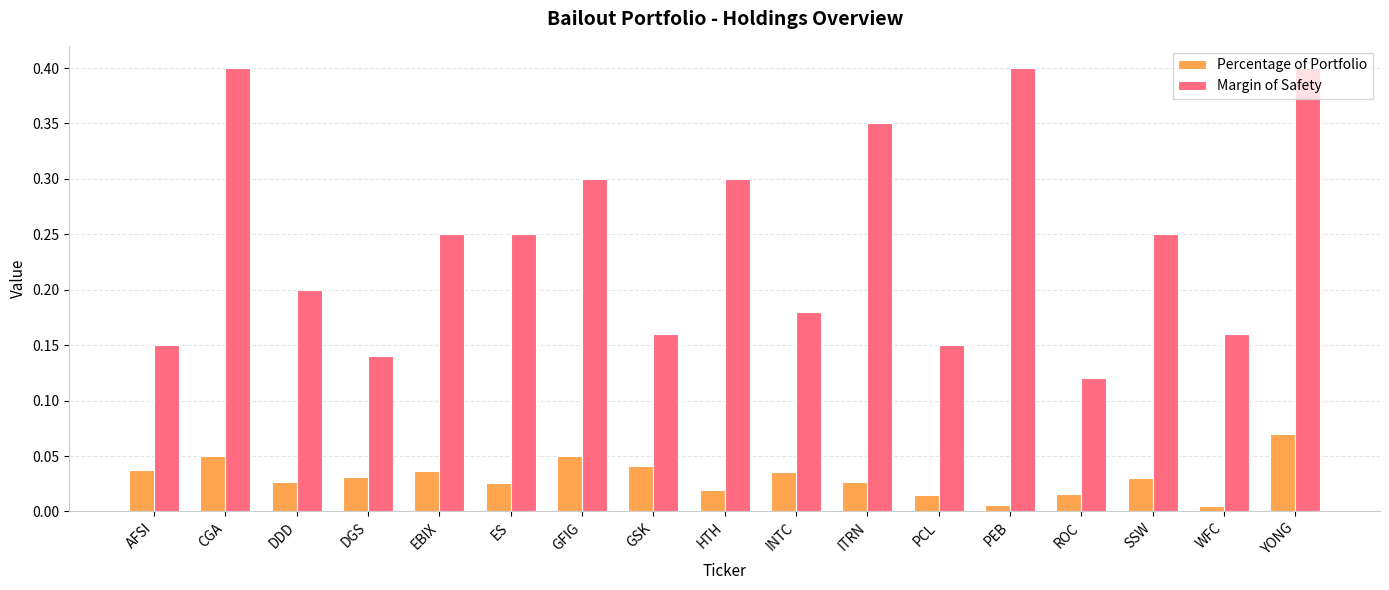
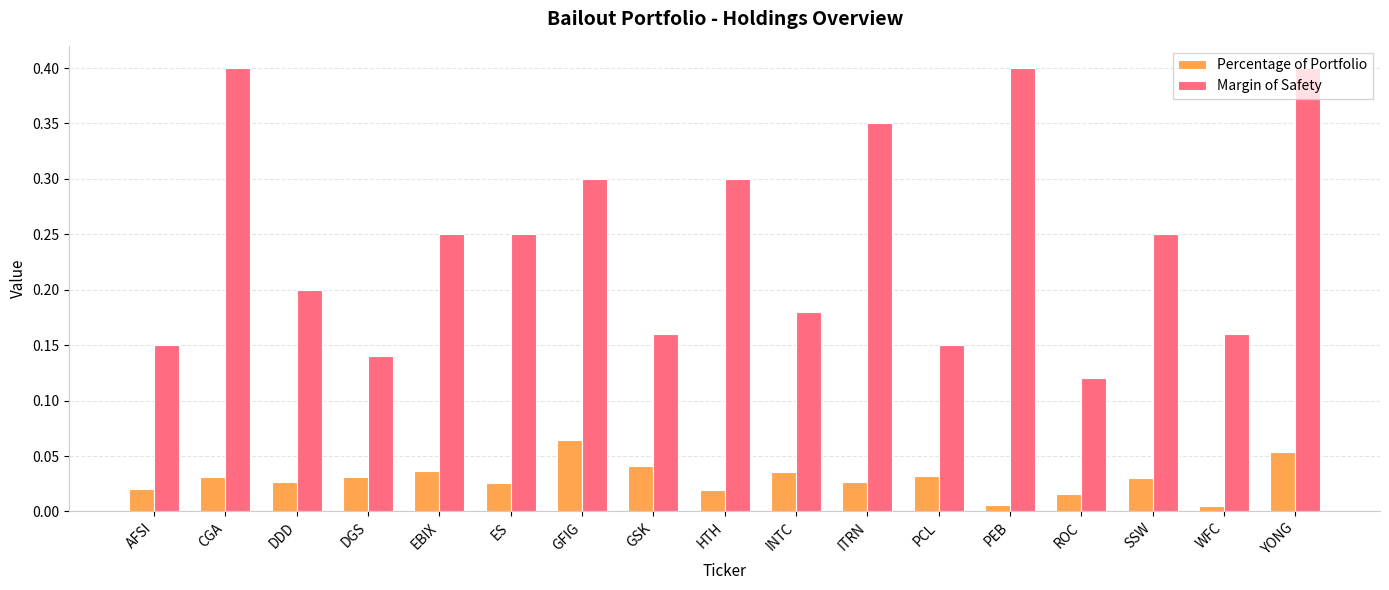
Percentage of Portfolio, AFSI: 0.037 -> 0.020
Percentage of Portfolio, CGA: 0.050 -> 0.031
Percentage of Portfolio, GFIG: 0.050 -> 0.065
Percentage of Portfolio, PCL: 0.014 -> 0.032
Percentage of Portfolio, YONG: 0.070 -> 0.054
